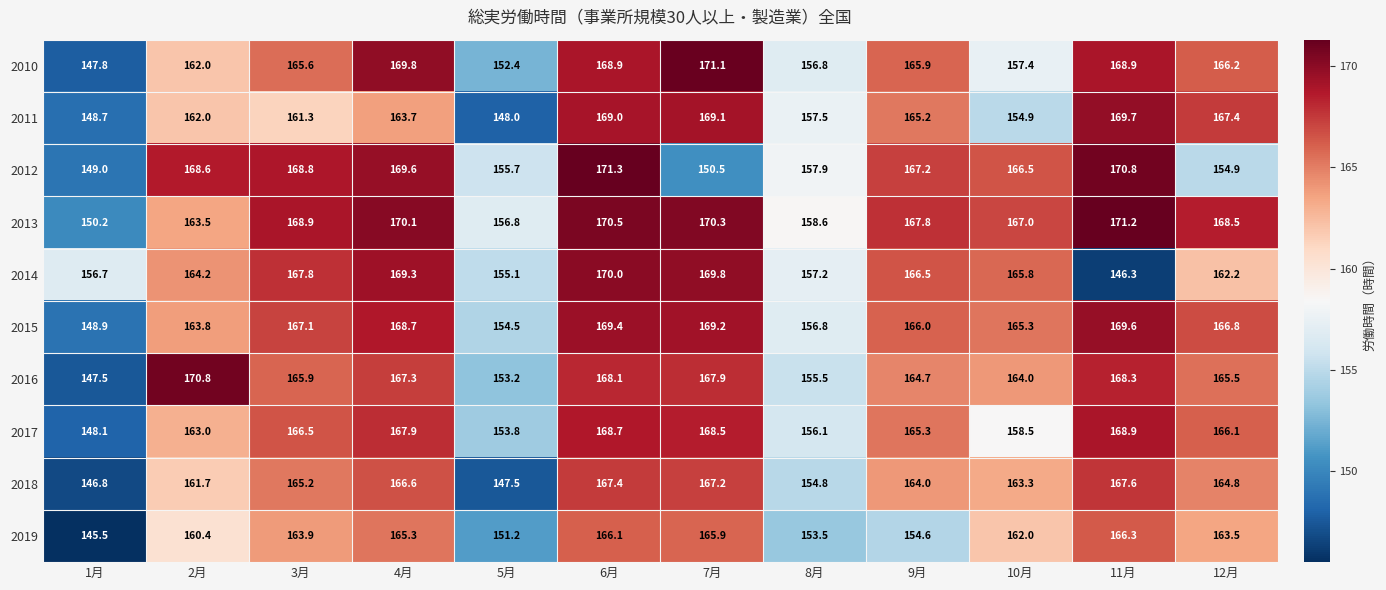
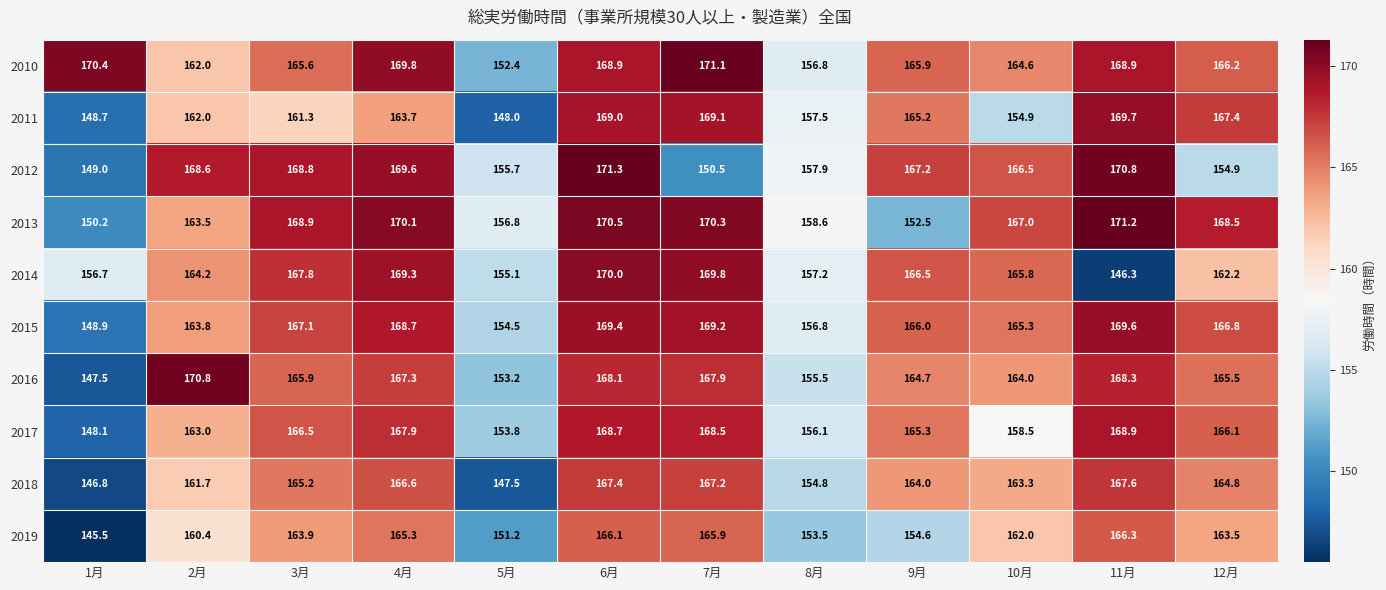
2010, 1月: 147.8 -> 170.4
2010, 10月: 157.4 -> 164.6
2013, 9月: 167.8 -> 152.5
